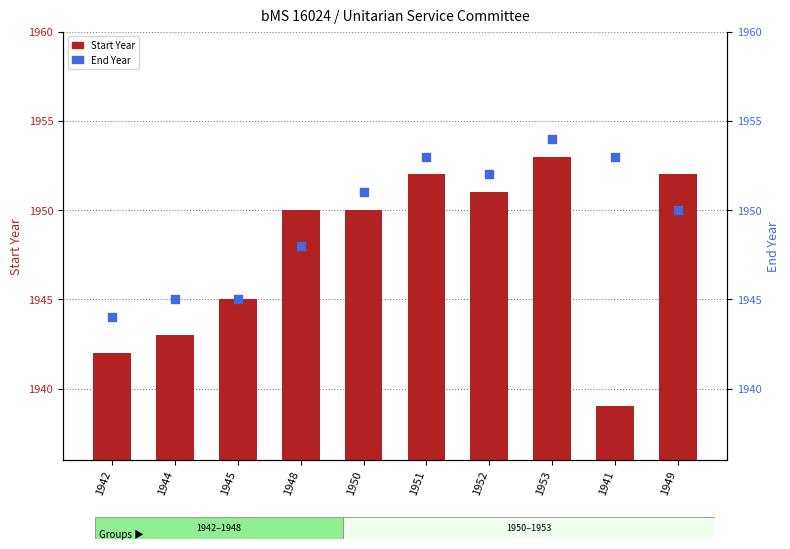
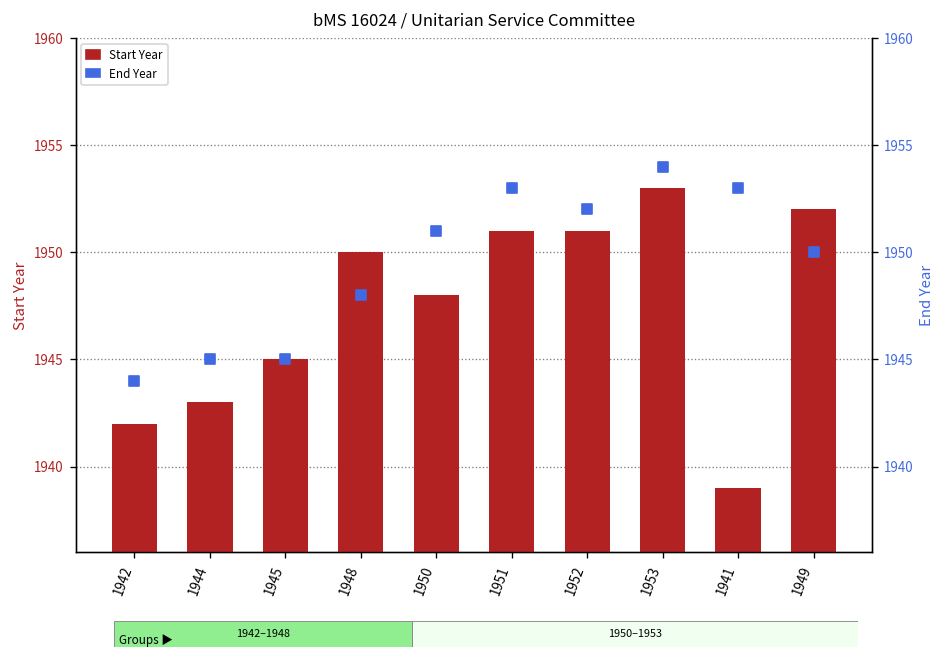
Start Year, 1950: 1950 -> 1948
Start Year, 1951: 1952 -> 1951
